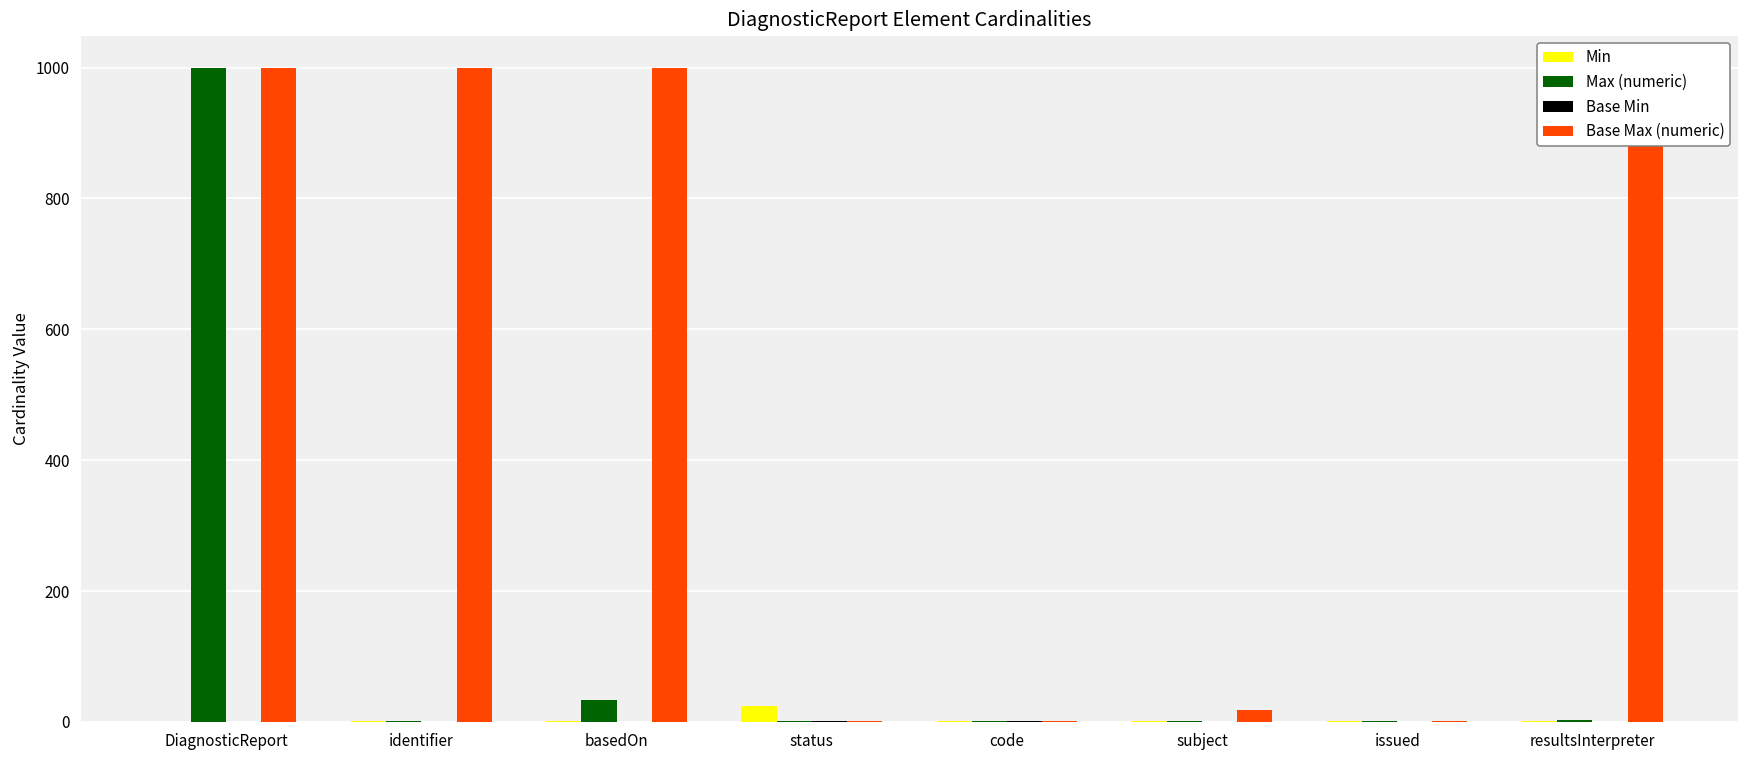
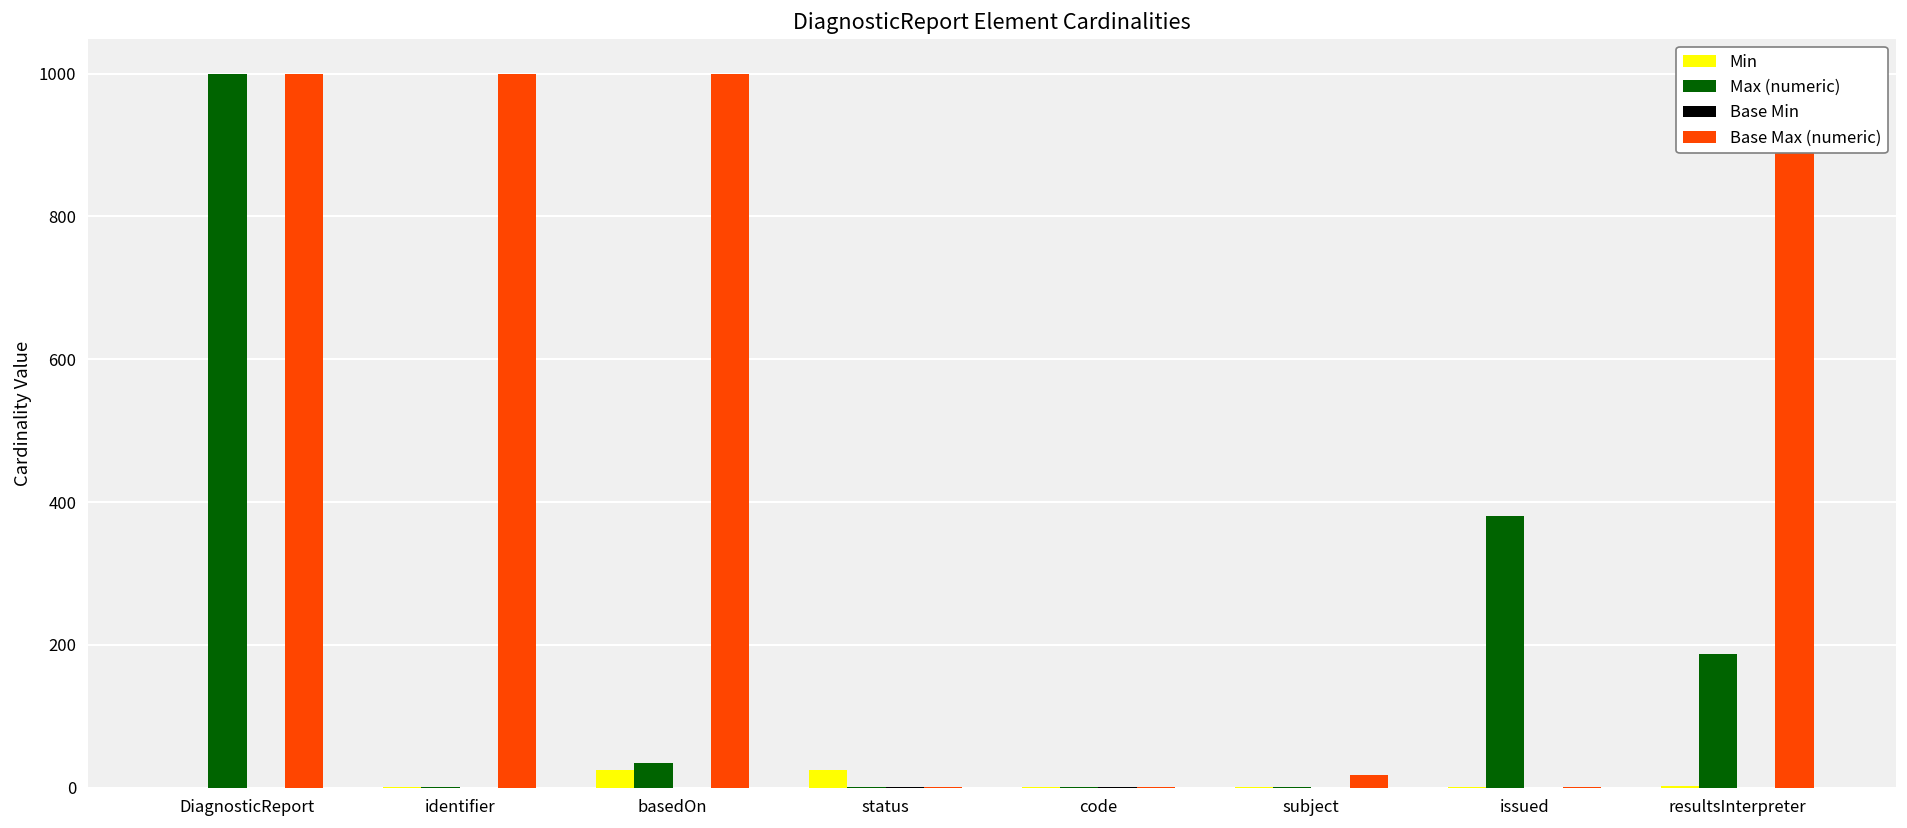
Min, basedOn: 0 -> 30
Max (numeric), issued: 0 -> 380
Max (numeric), resultsInterpreter: 0 -> 190
